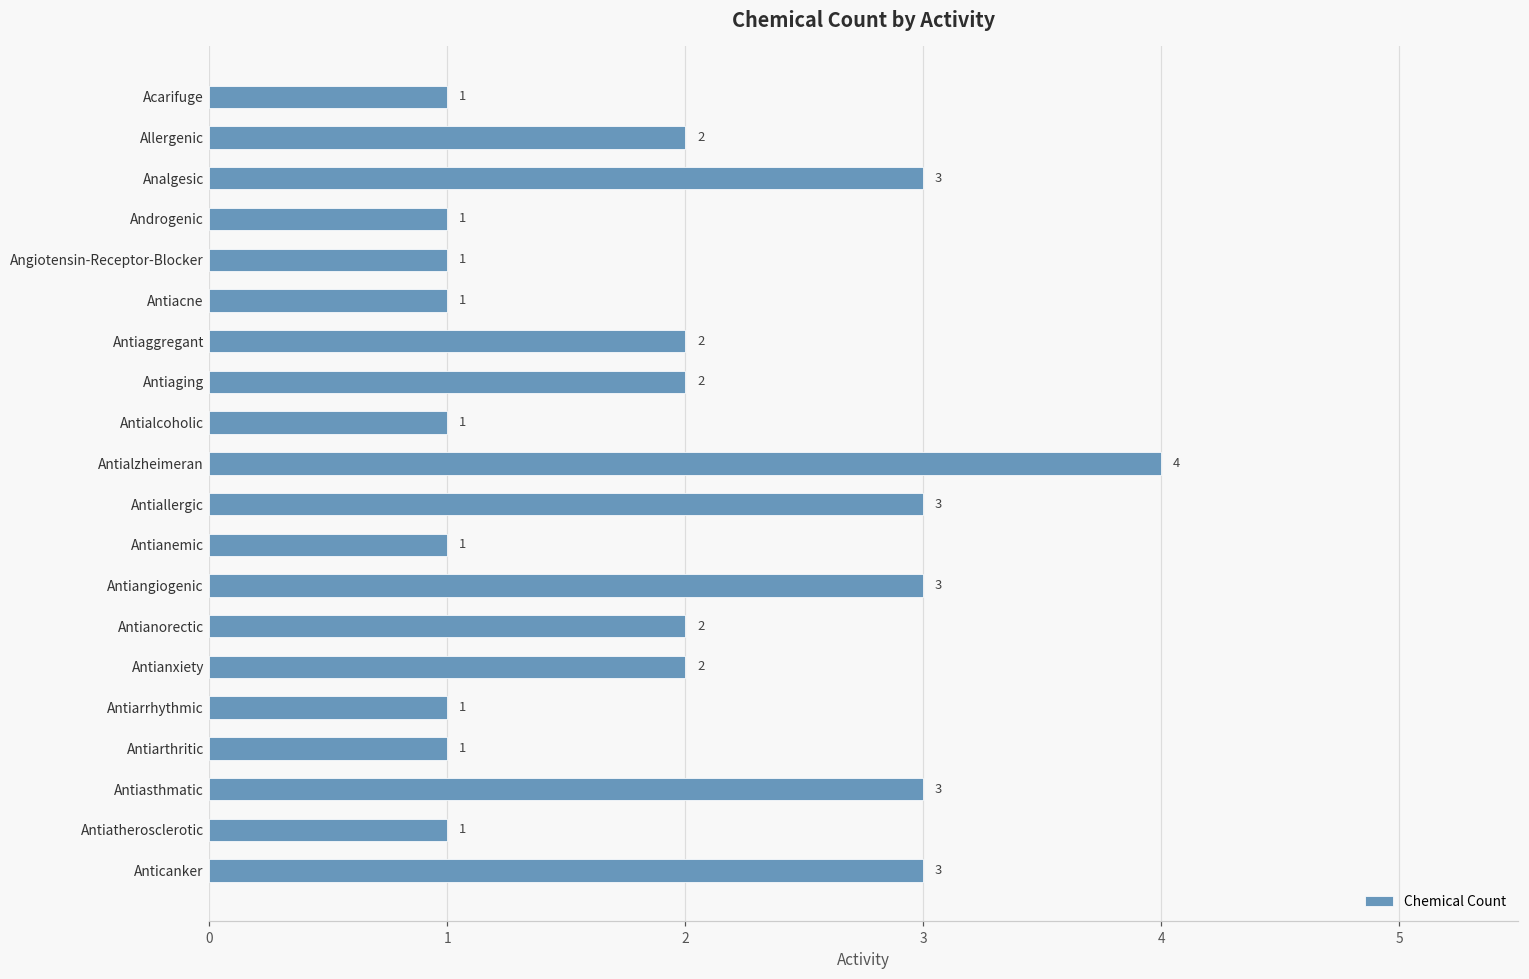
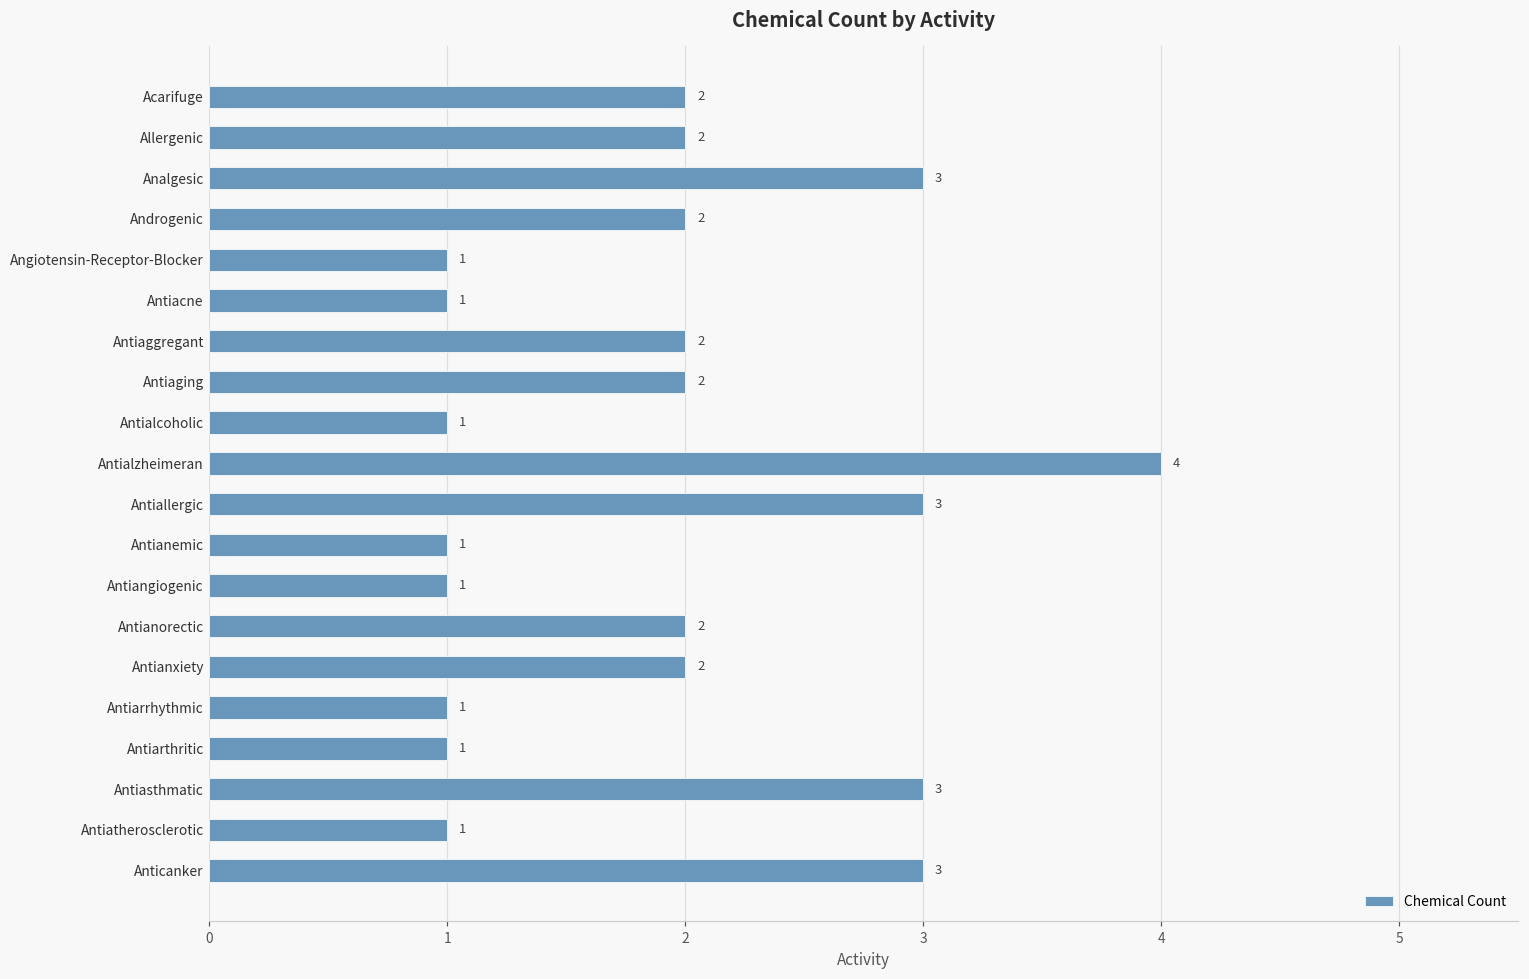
Acarifuge: 1 -> 2
Androgenic: 1 -> 2
Antiangiogenic: 3 -> 1
